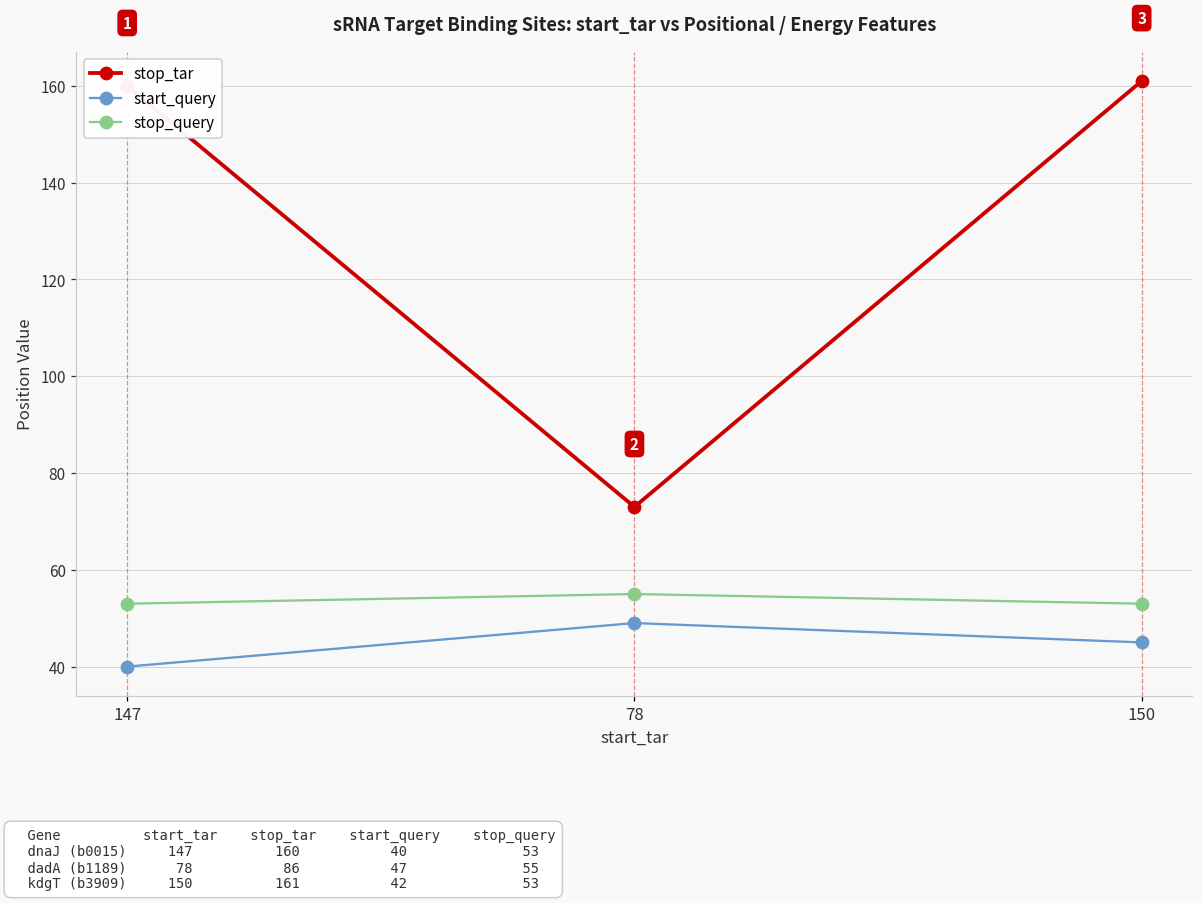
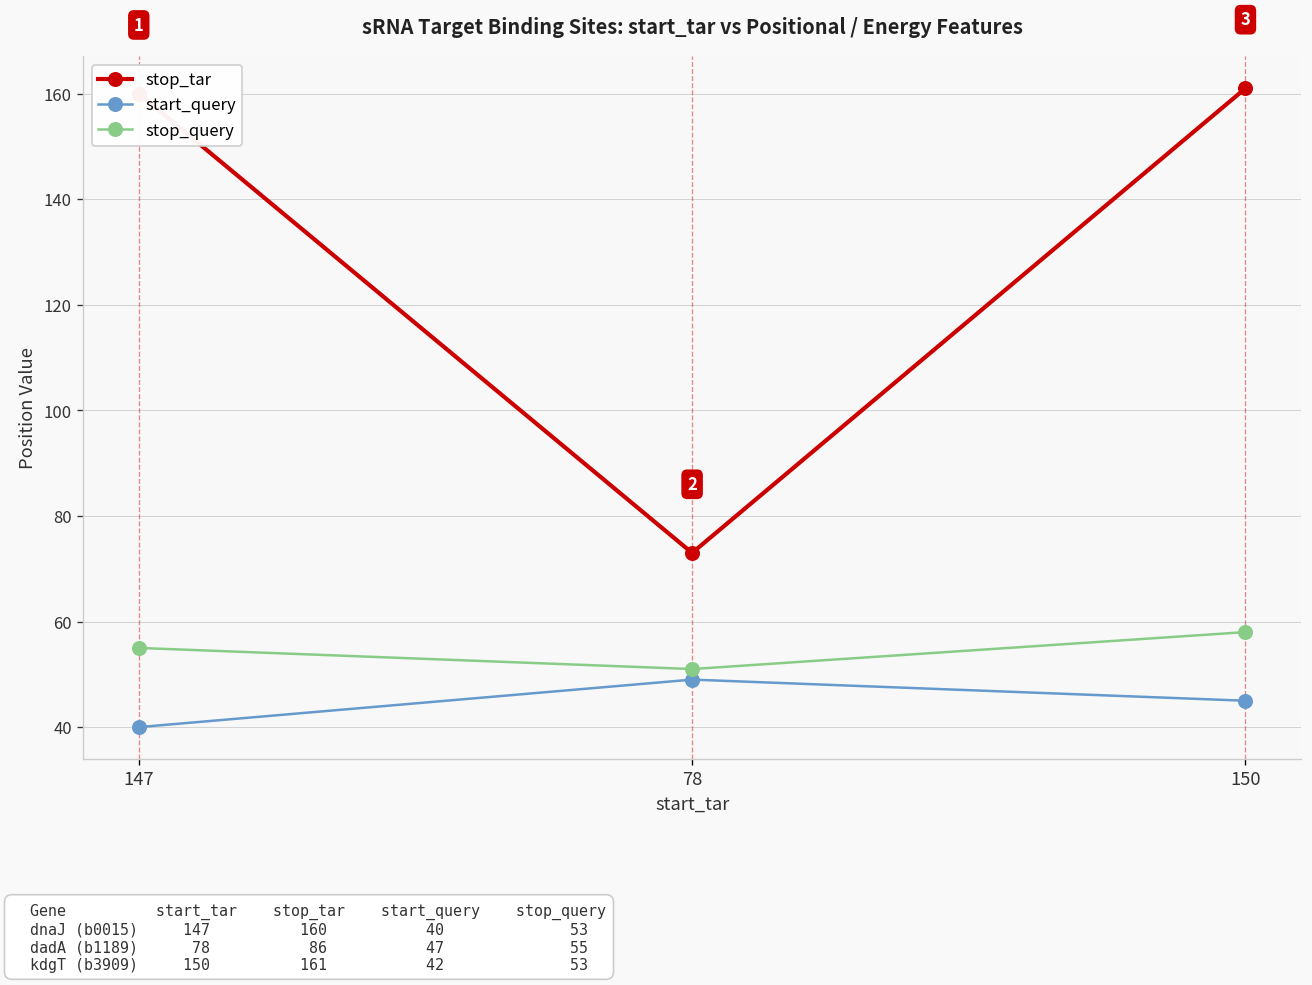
stop_query, 147: 53 -> 55
stop_query, 78: 55 -> 51
stop_query, 150: 53 -> 58
